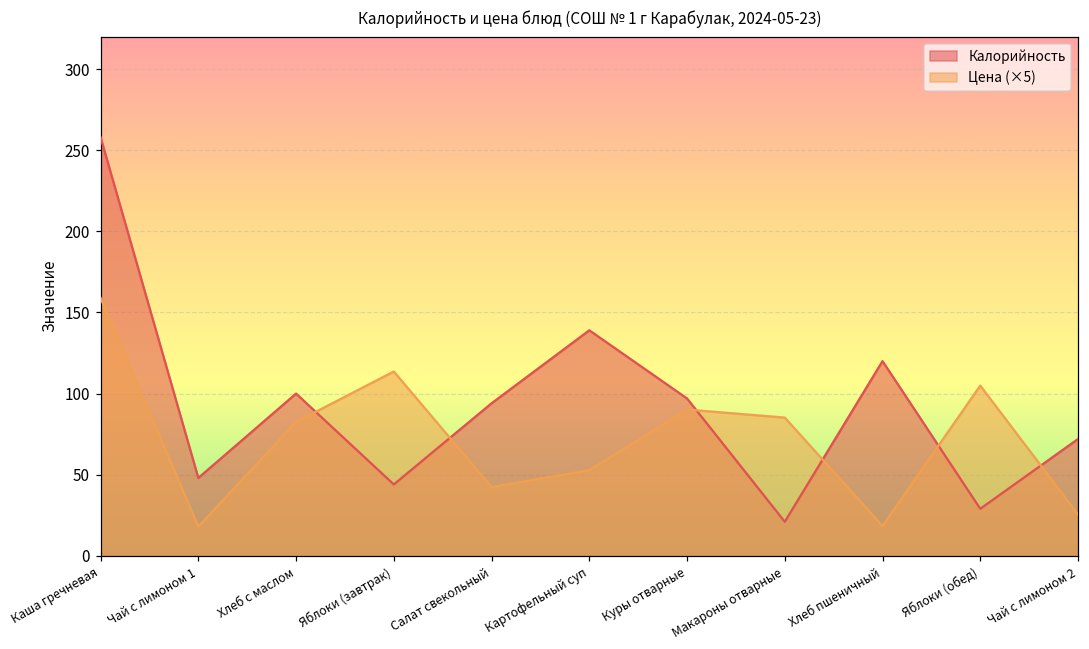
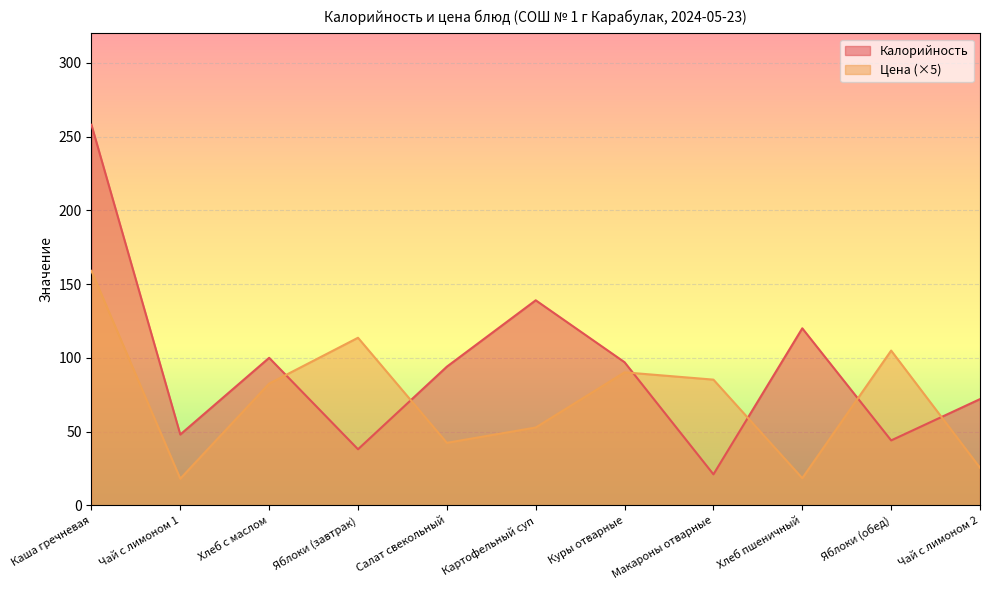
Калорийность, Яблоки (завтрак): 44 -> 38
Калорийность, Яблоки (обед): 29 -> 44
